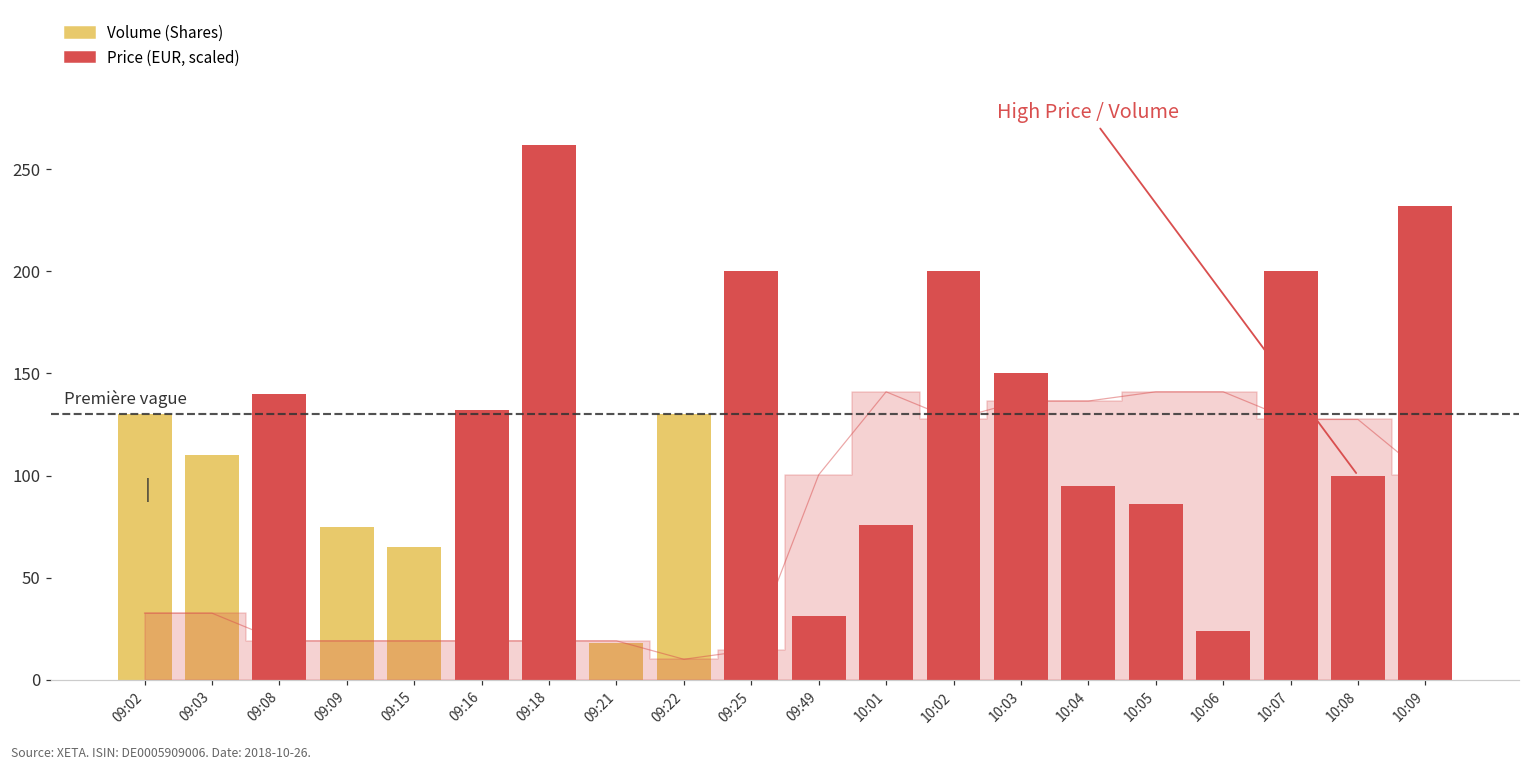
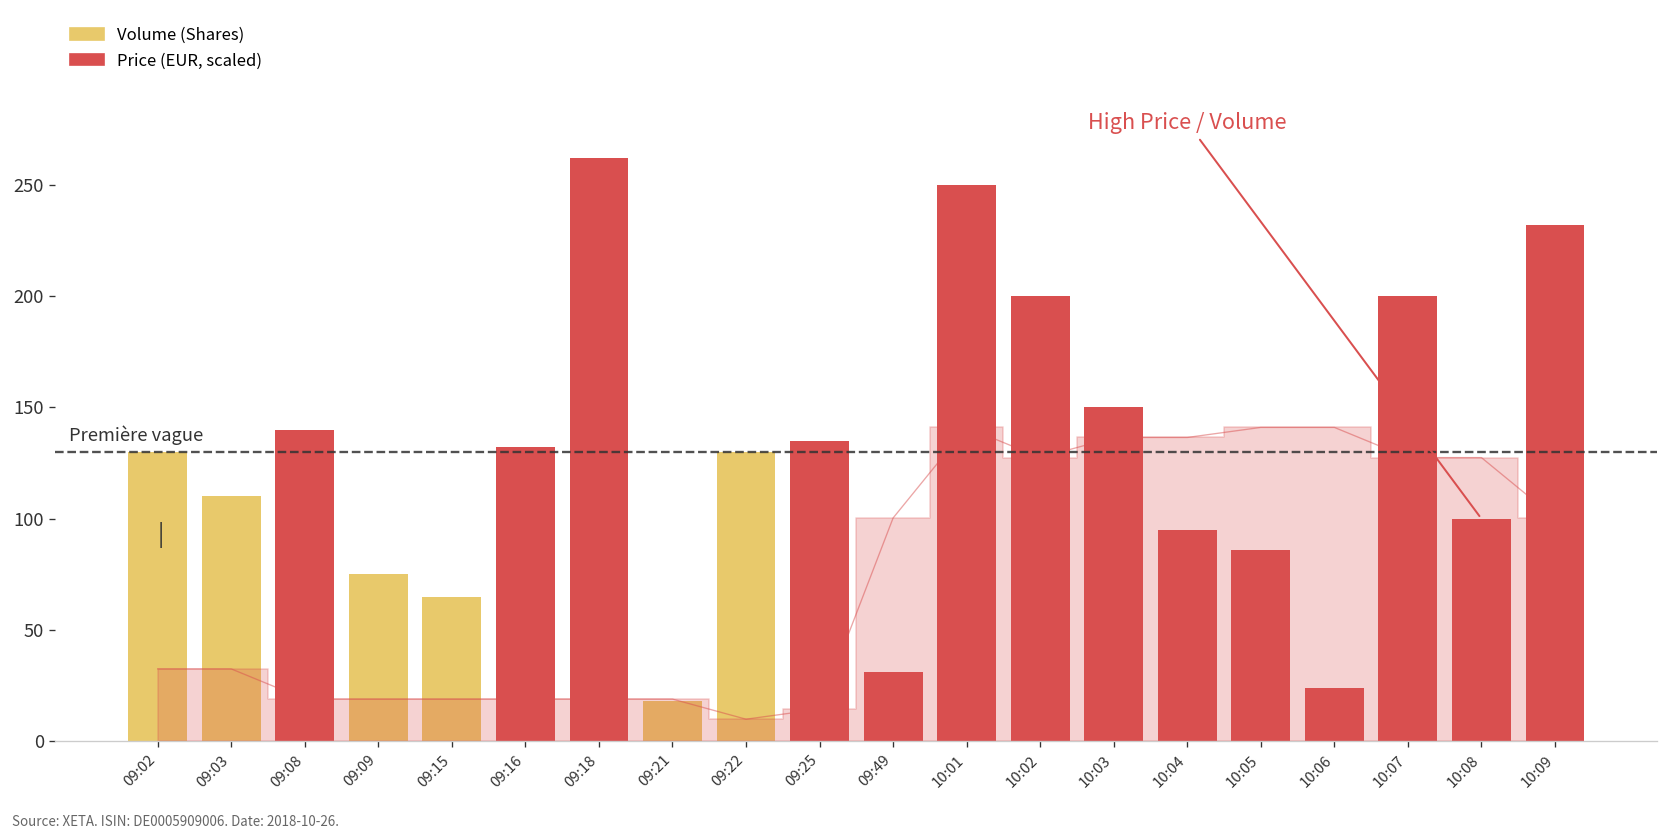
Volume (Shares), 09:25: 200 -> 135
Volume (Shares), 10:01: 76 -> 250
